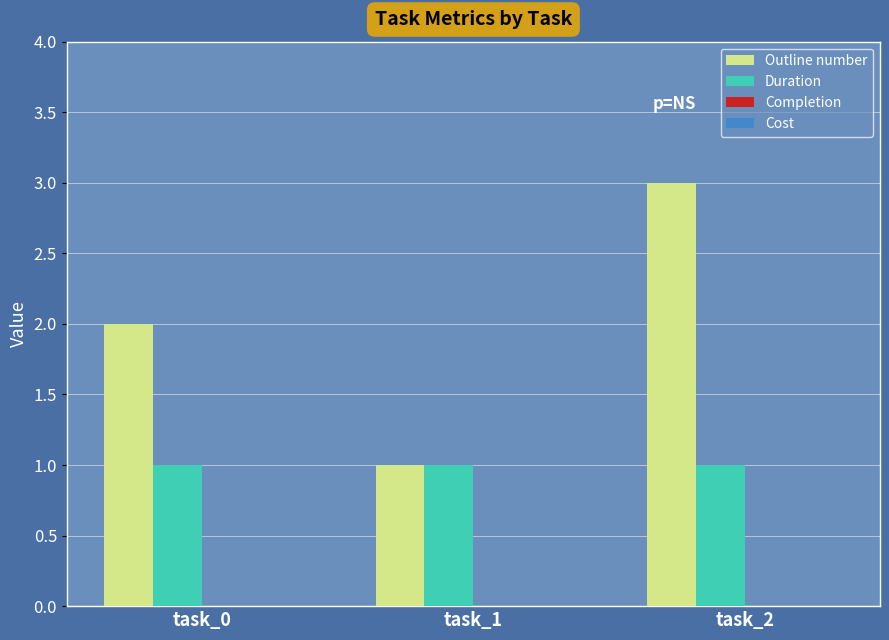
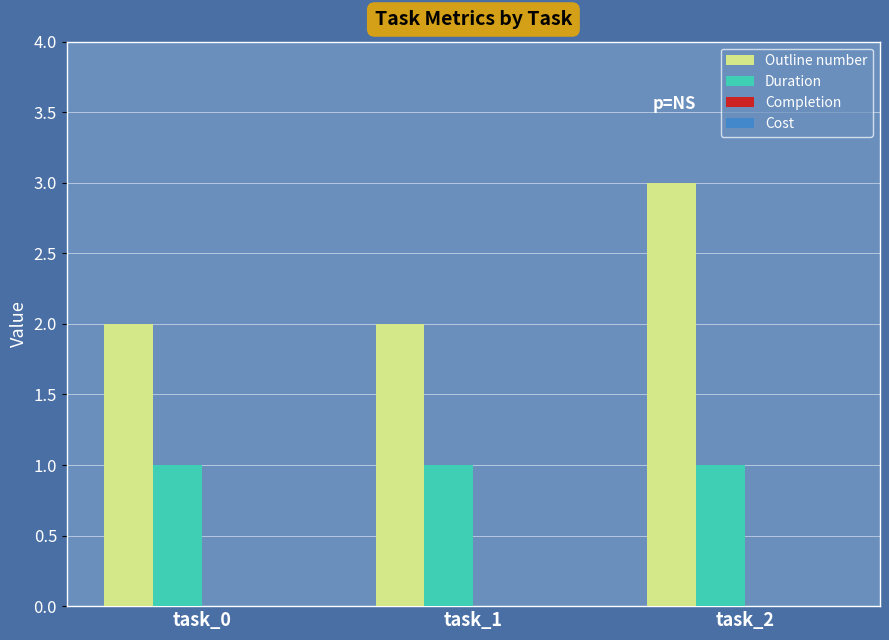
Outline number, task_1: 1 -> 2
